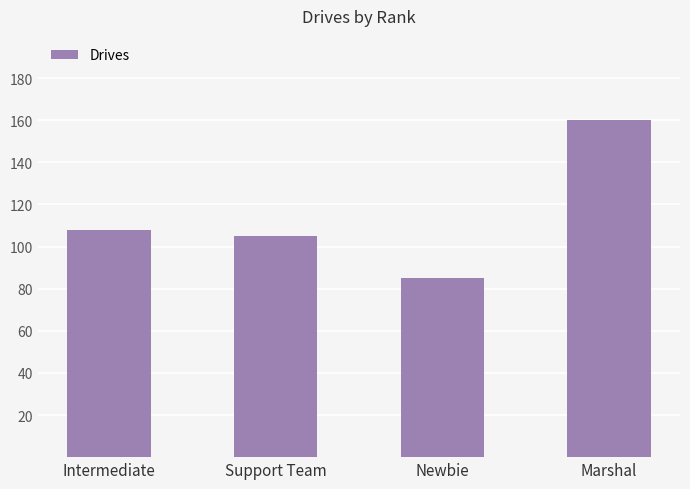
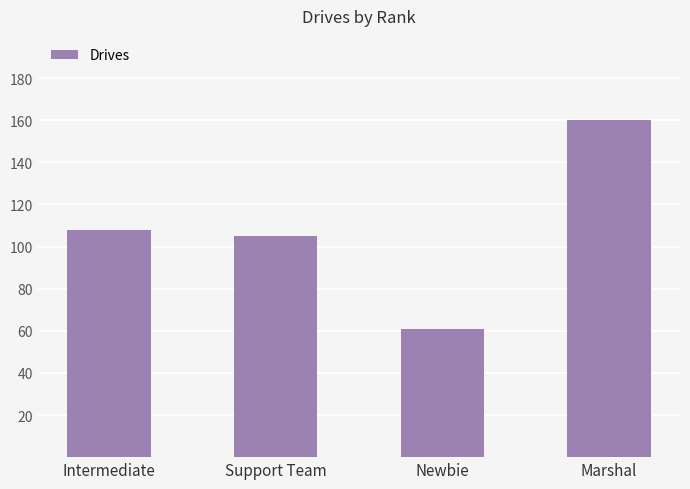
Newbie: 85 -> 61
